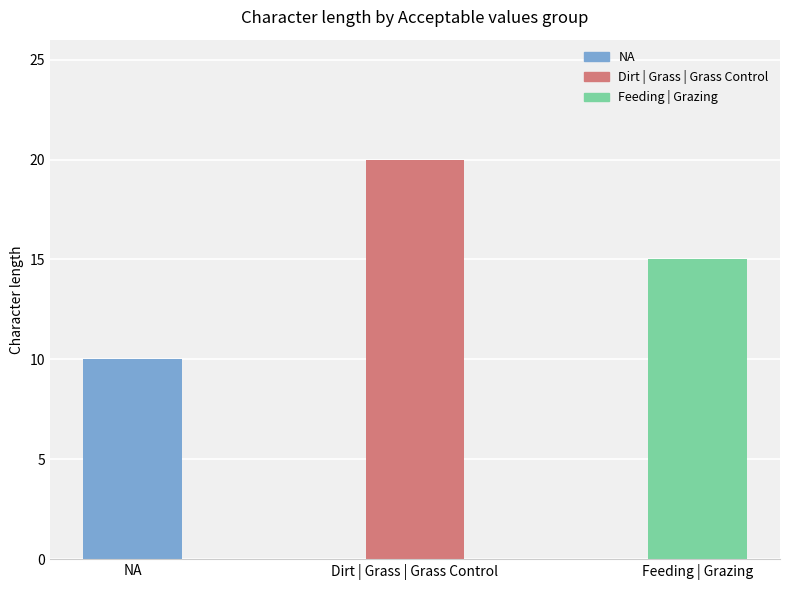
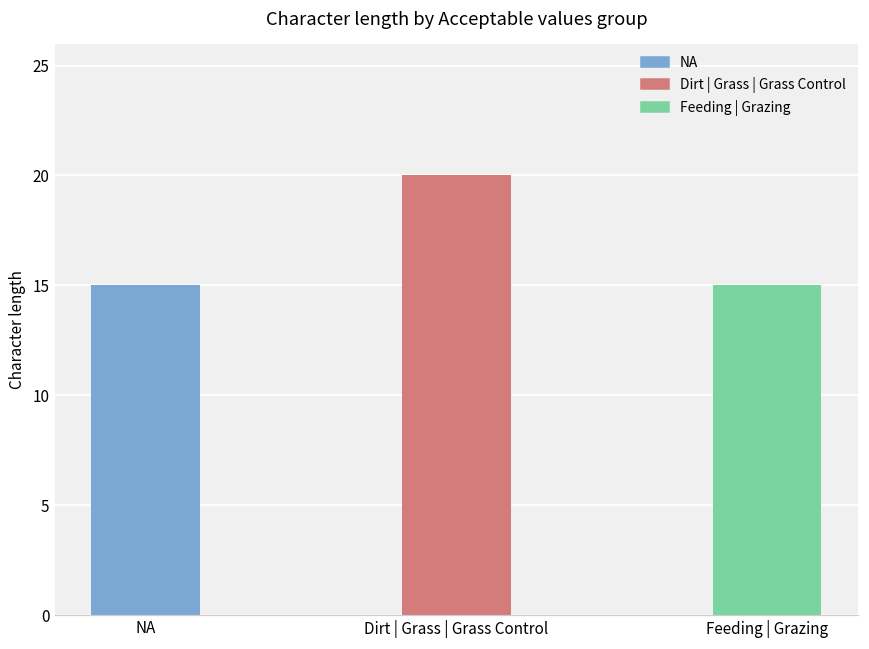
NA: 10 -> 15
